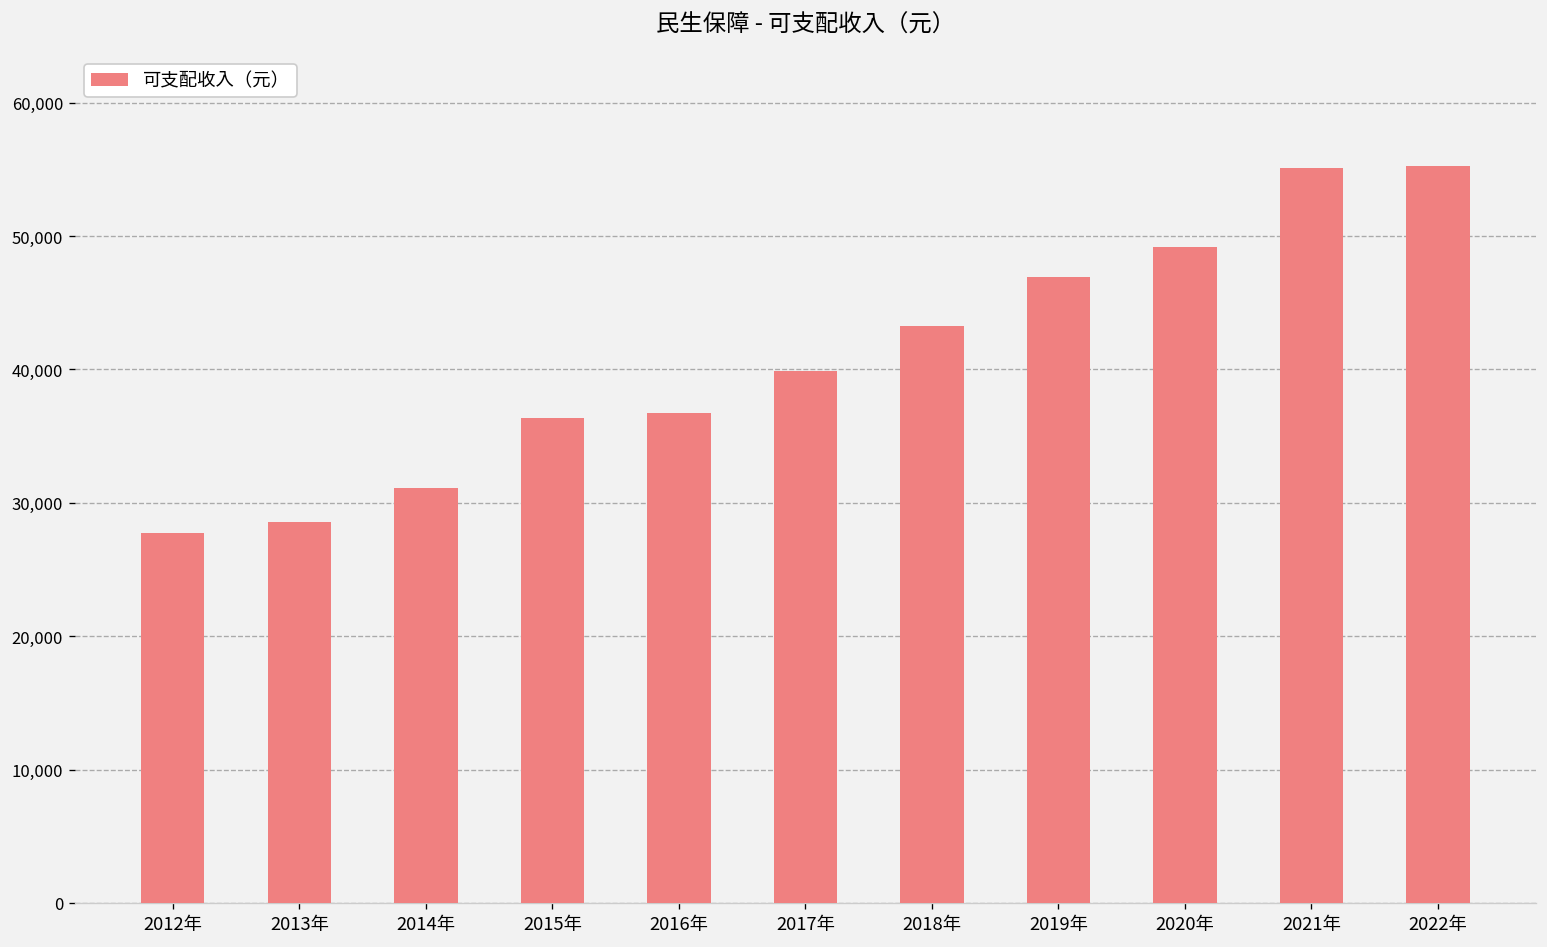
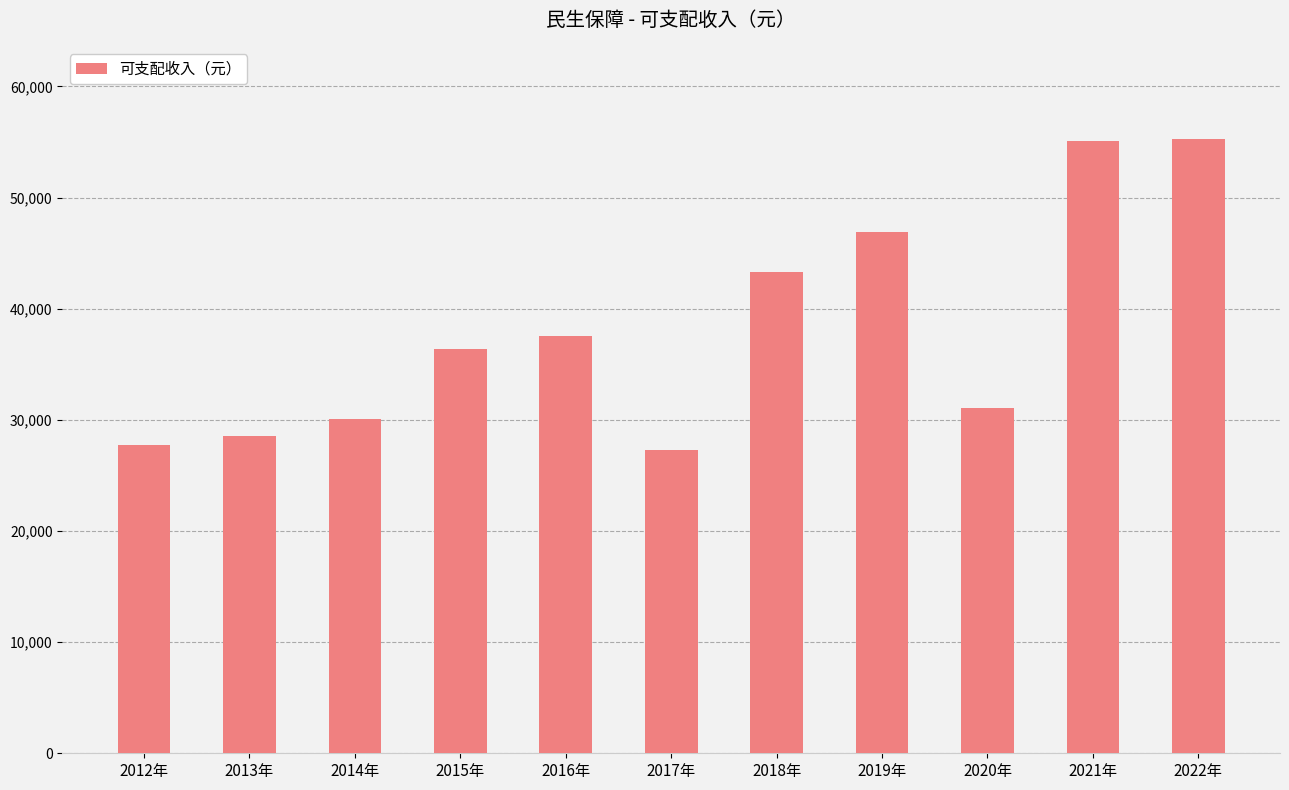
2014年: 31,100 -> 30,000
2016年: 36,700 -> 37,600
2017年: 39,900 -> 27,300
2020年: 49,200 -> 31,100
